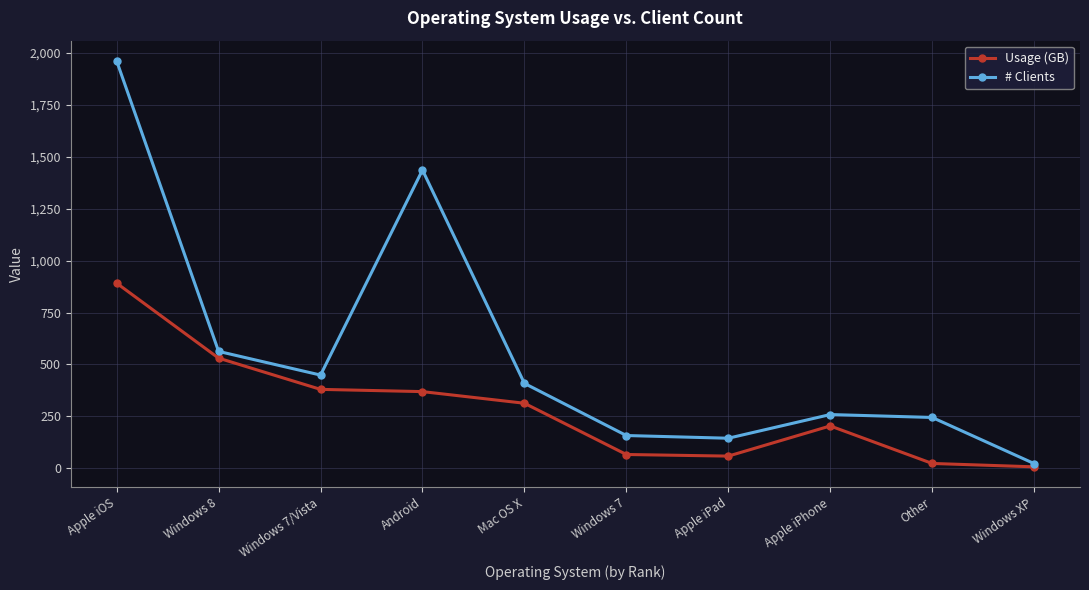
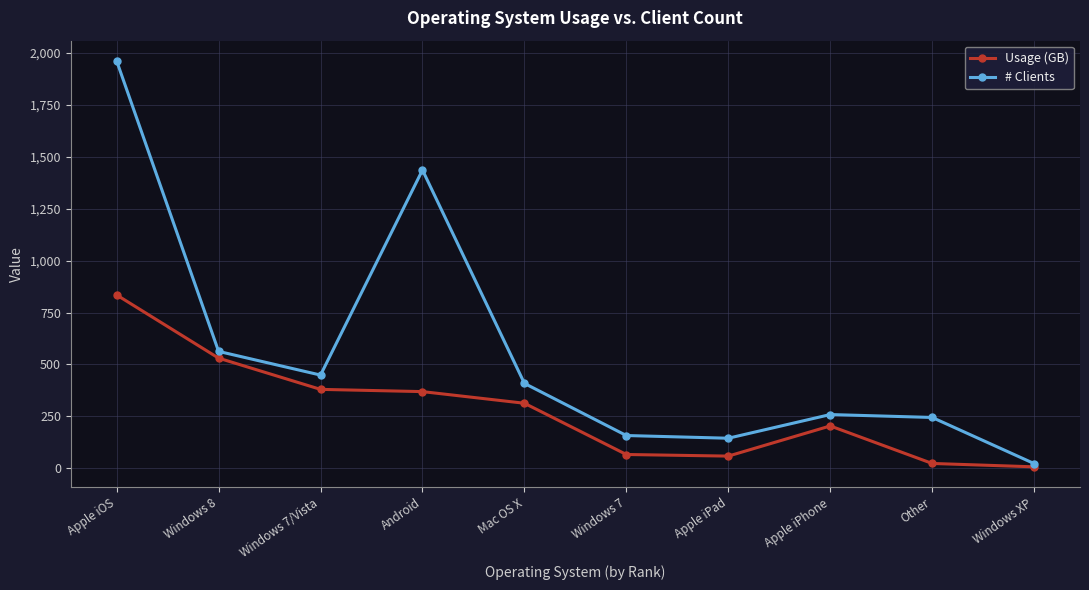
Usage (GB), Apple iOS: 890 -> 830
